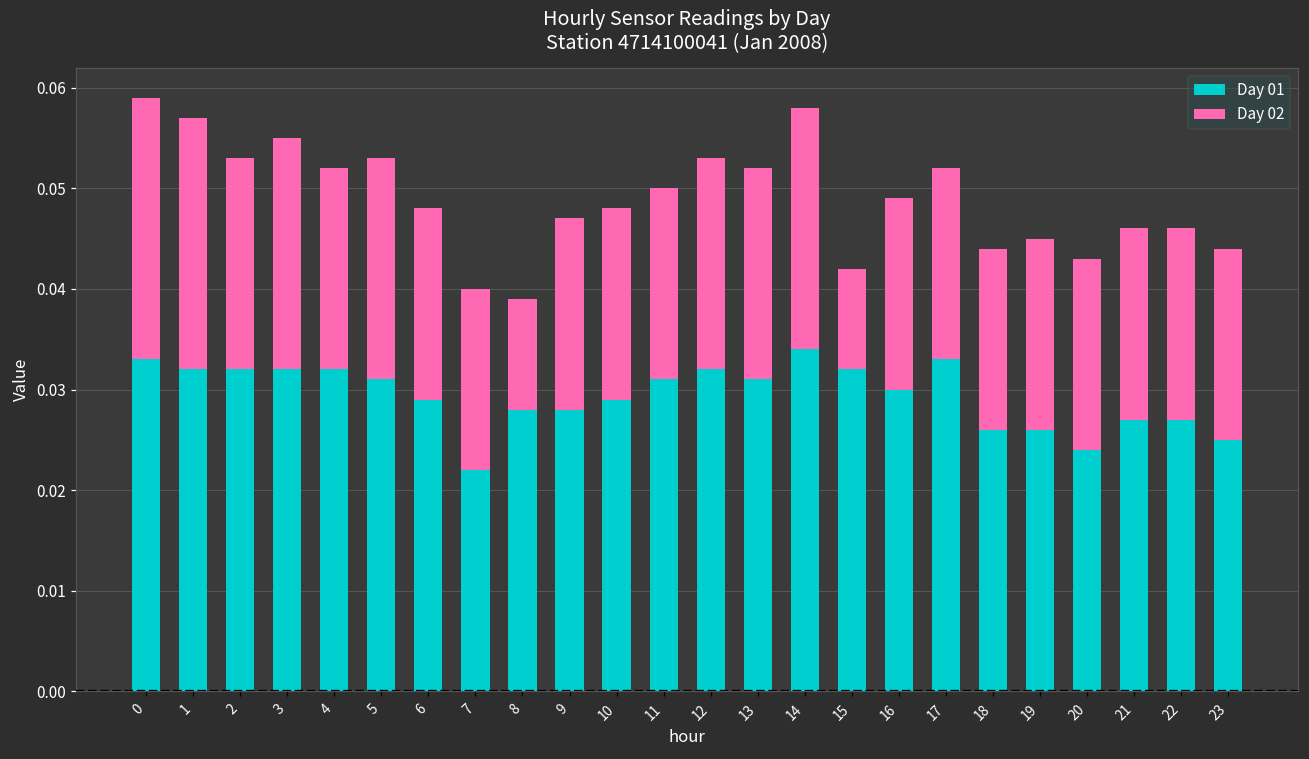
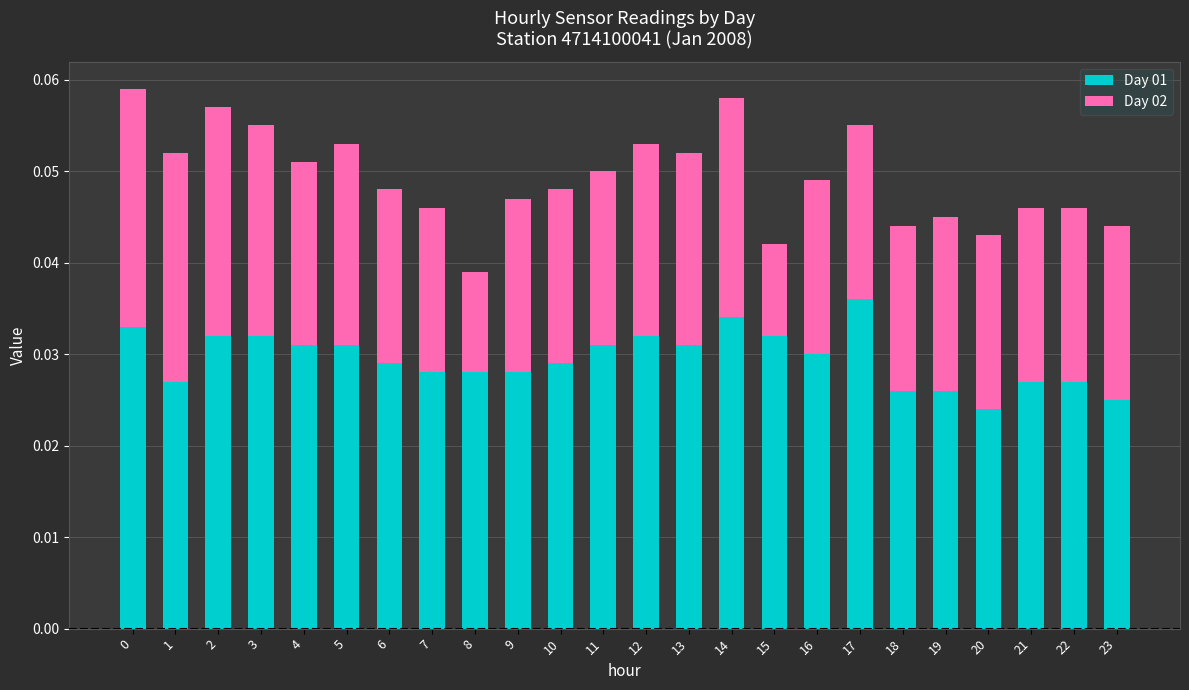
Day 01, 1: 0.032 -> 0.027
Day 02, 2: 0.021 -> 0.025
Day 01, 4: 0.032 -> 0.031
Day 01, 7: 0.022 -> 0.028
Day 01, 17: 0.033 -> 0.036
